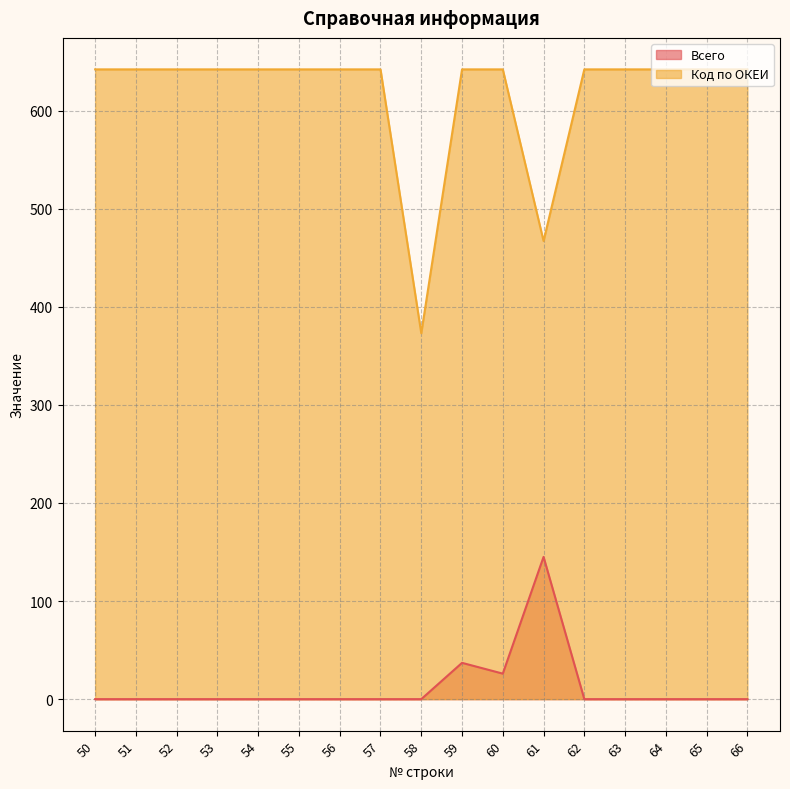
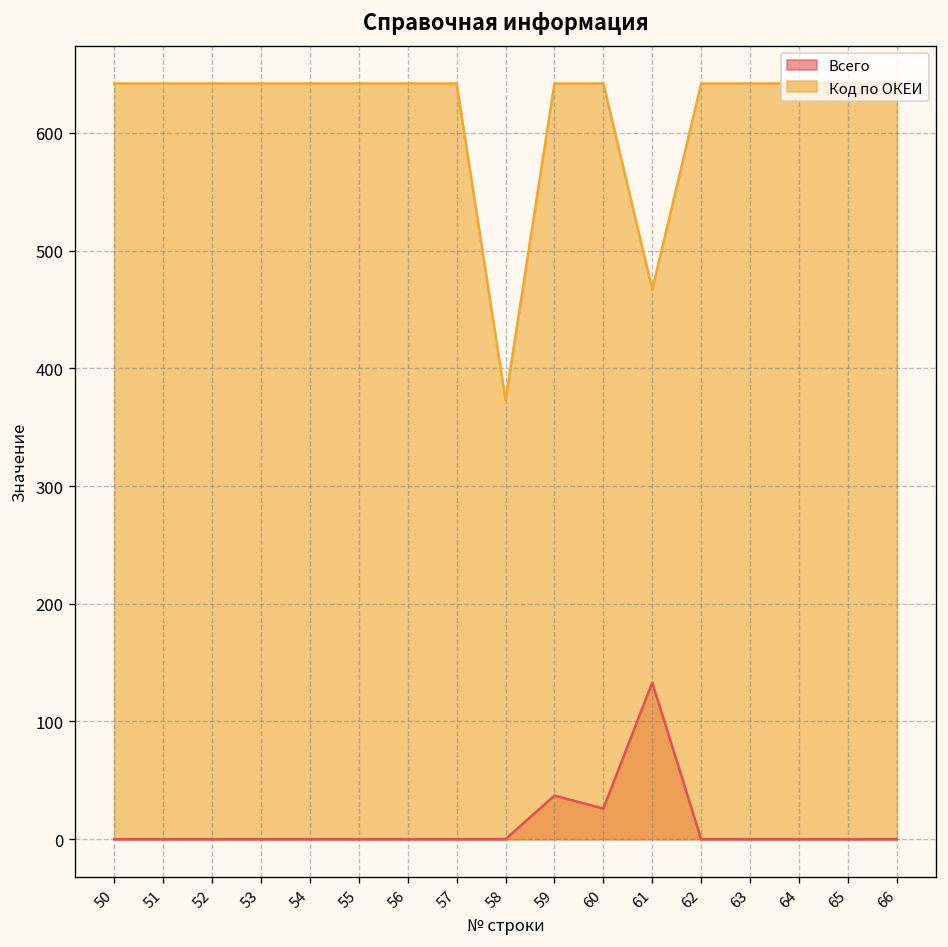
Всего, 61: 150 -> 130
